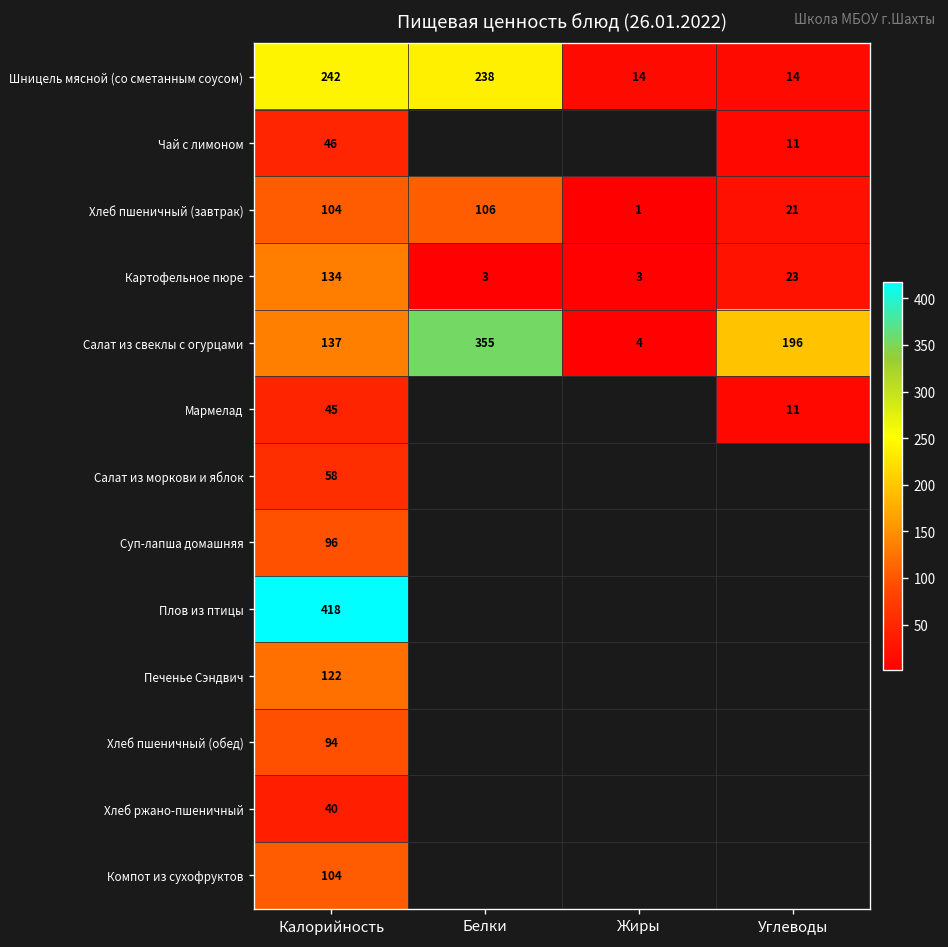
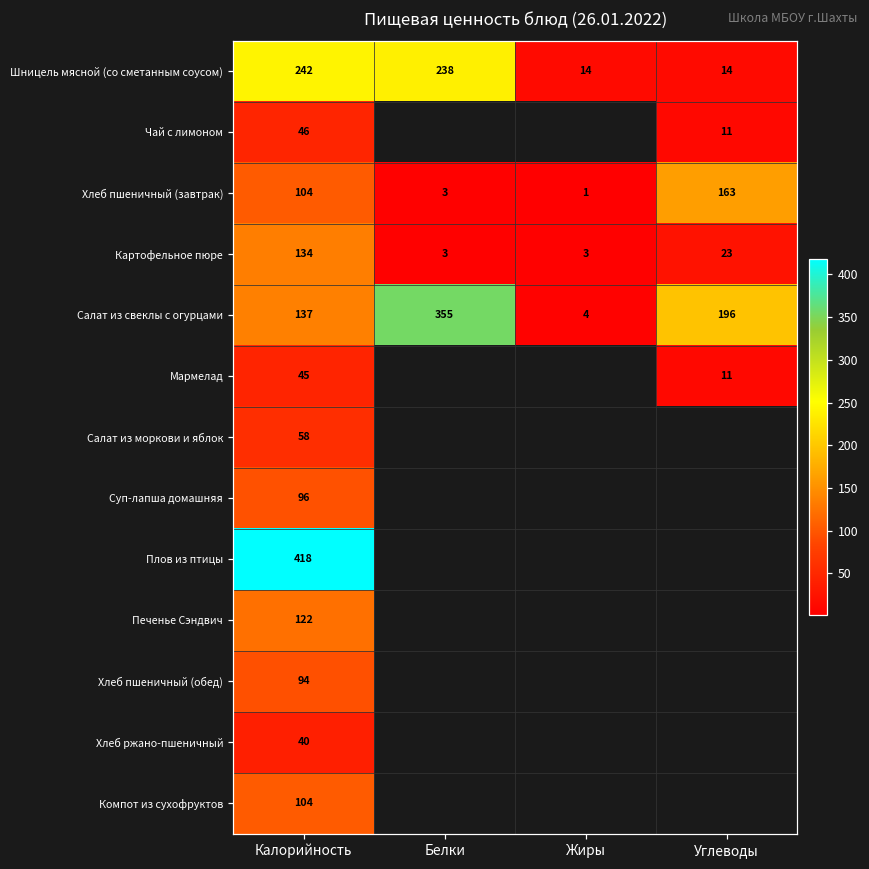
Хлеб пшеничный (завтрак), Белки: 106 -> 3
Хлеб пшеничный (завтрак), Углеводы: 21 -> 163
